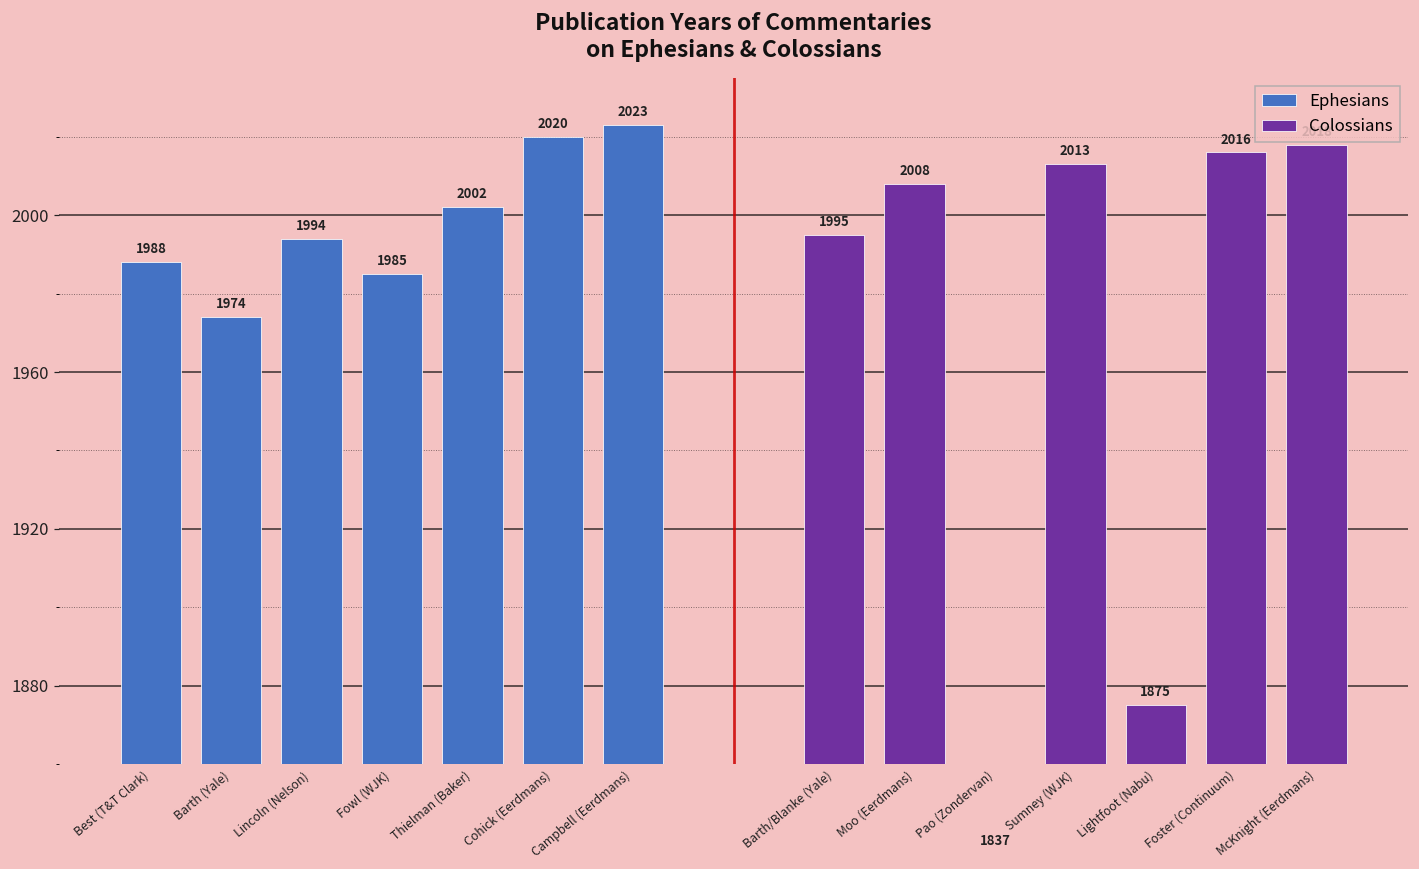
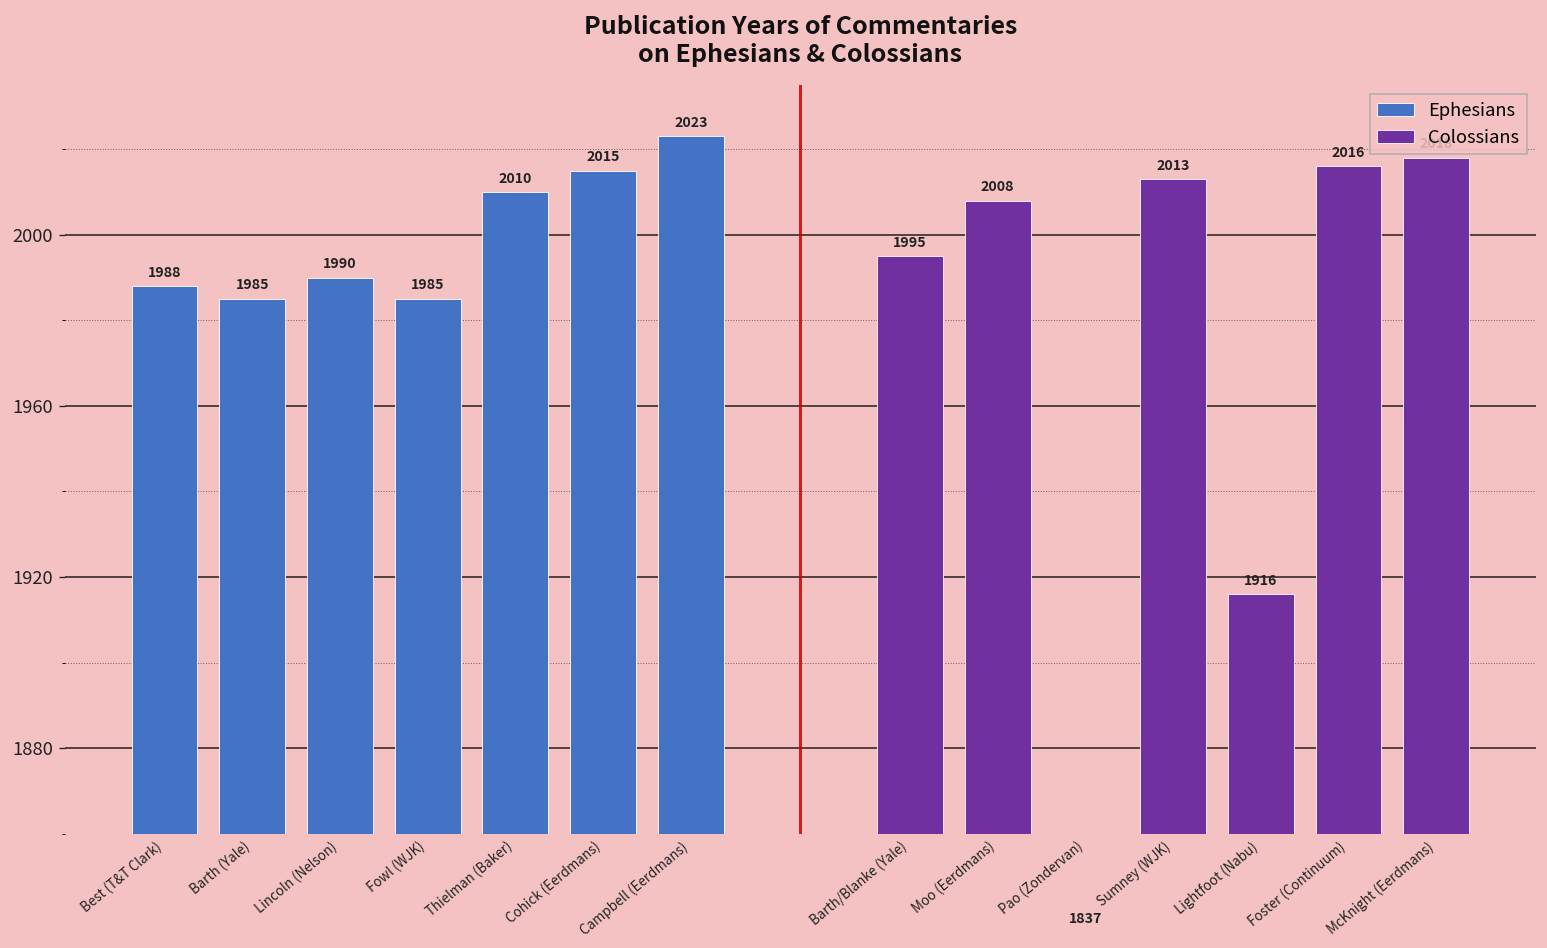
Ephesians, Barth (Yale): 1974 -> 1985
Ephesians, Lincoln (Nelson): 1994 -> 1990
Ephesians, Thielman (Baker): 2002 -> 2010
Ephesians, Cohick (Eerdmans): 2020 -> 2015
Colossians, Lightfoot (Nabu): 1875 -> 1916
